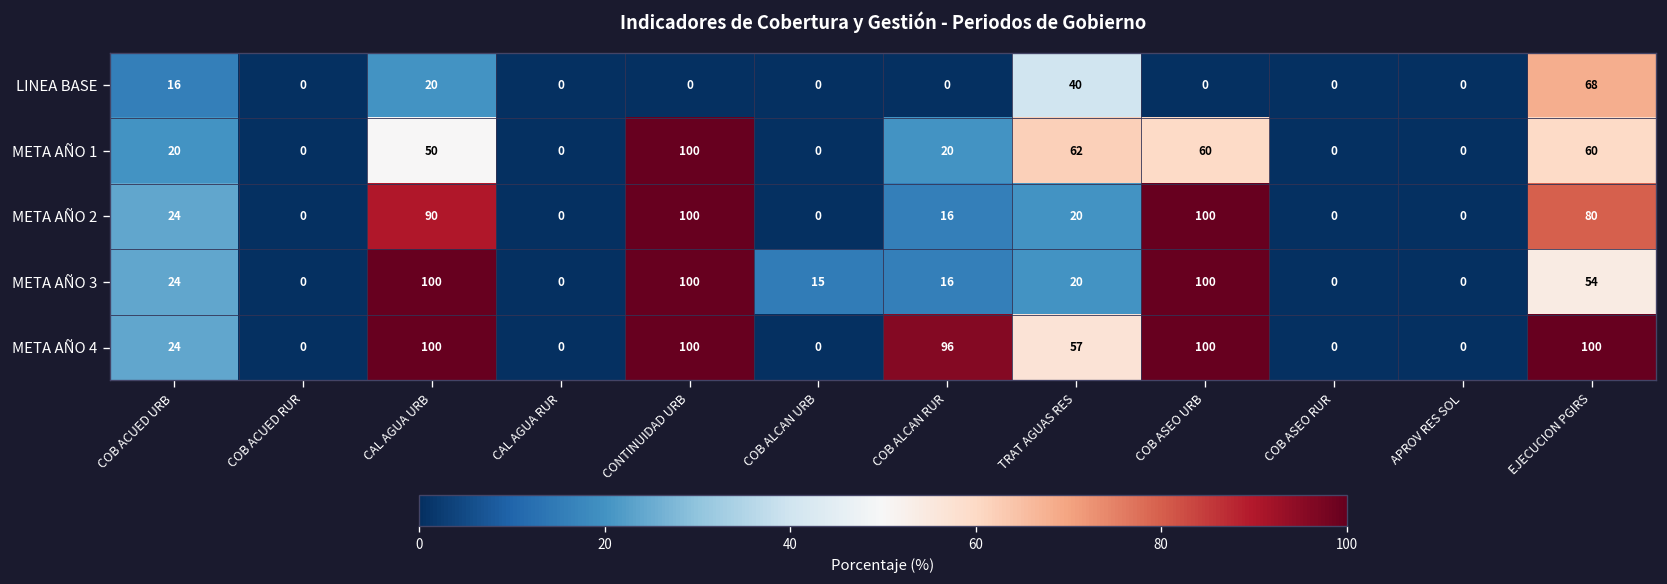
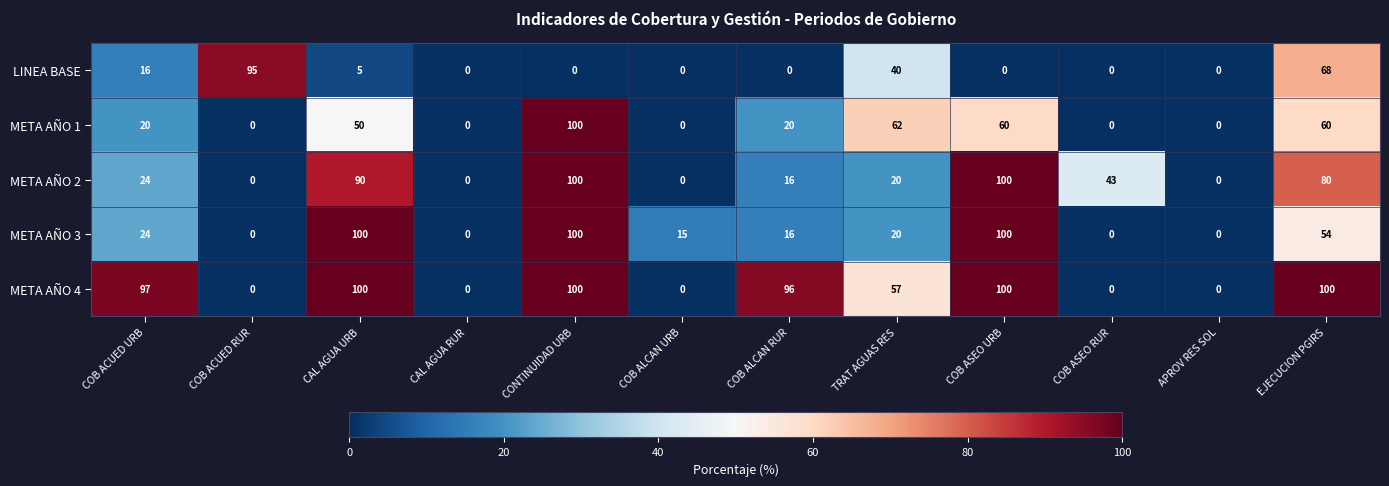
LINEA BASE, COB ACUED RUR: 0 -> 95
LINEA BASE, CAL AGUA URB: 20 -> 5
META AÑO 2, COB ASEO RUR: 0 -> 43
META AÑO 4, COB ACUED URB: 24 -> 97
